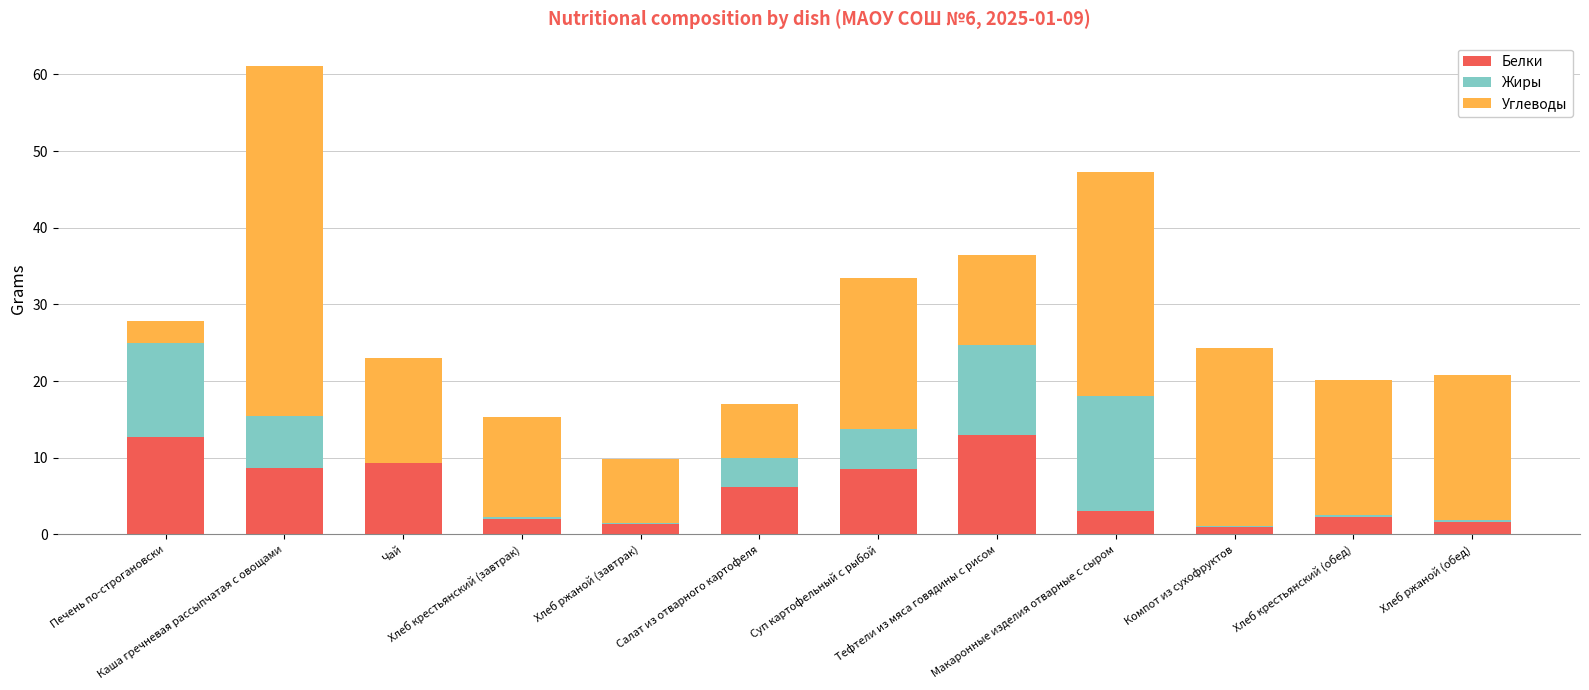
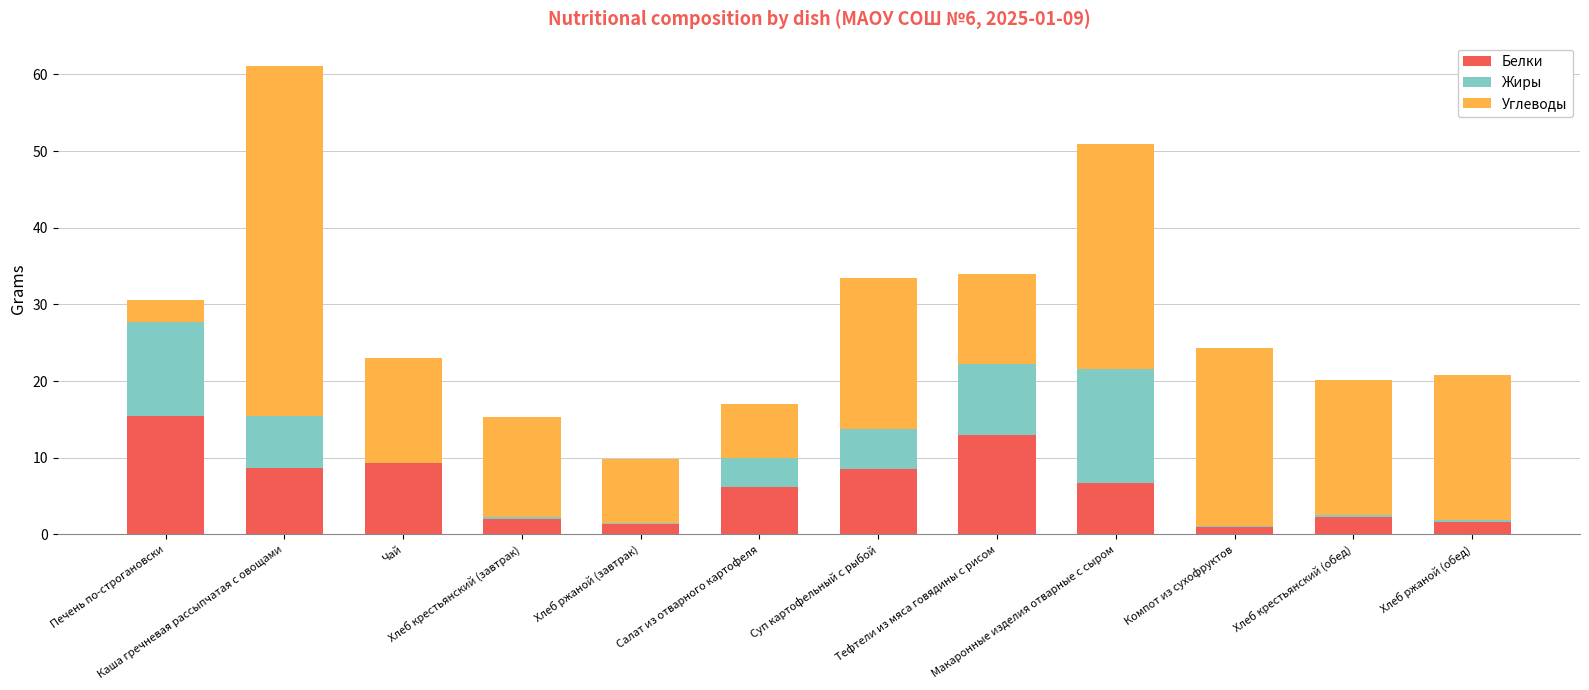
Белки, Печень по-строгановски: 13 -> 15
Жиры, Тефтели из мяса говядины с рисом: 12 -> 9
Белки, Макаронные изделия отварные с сыром: 3 -> 7
